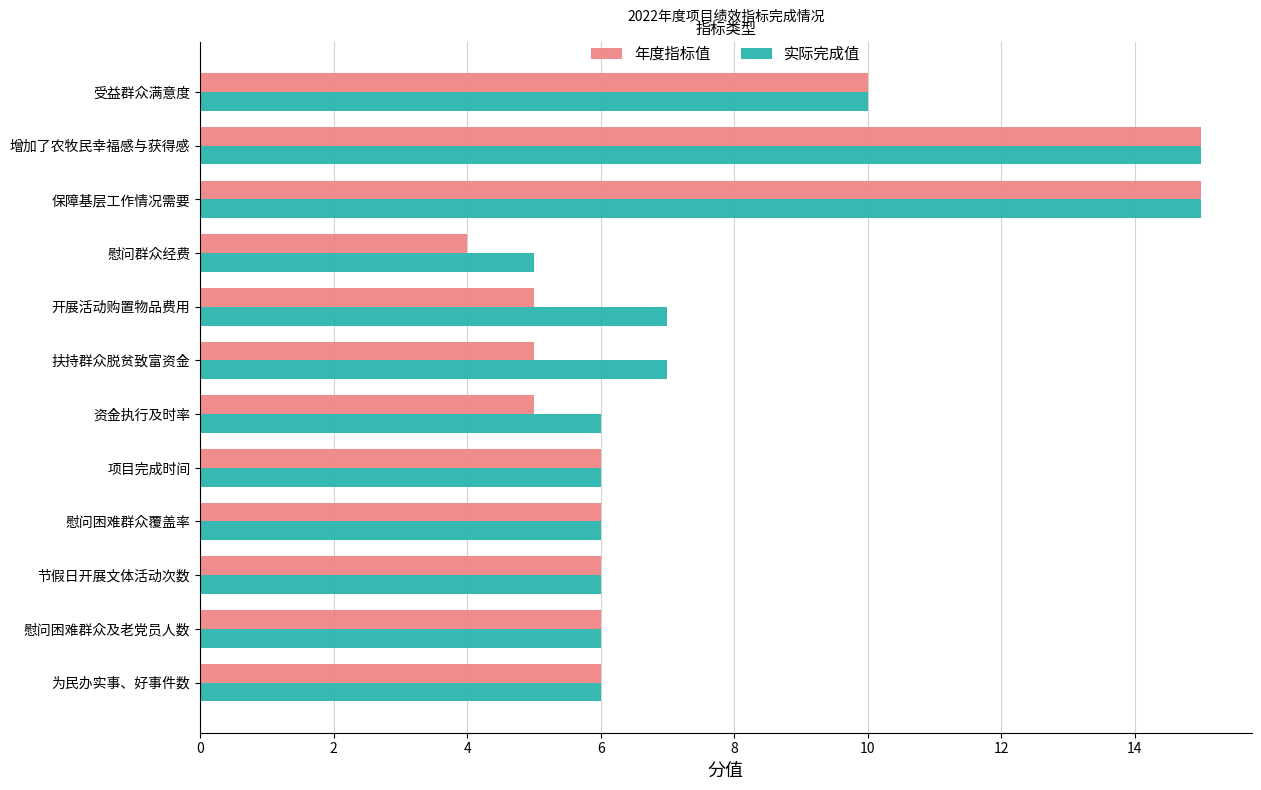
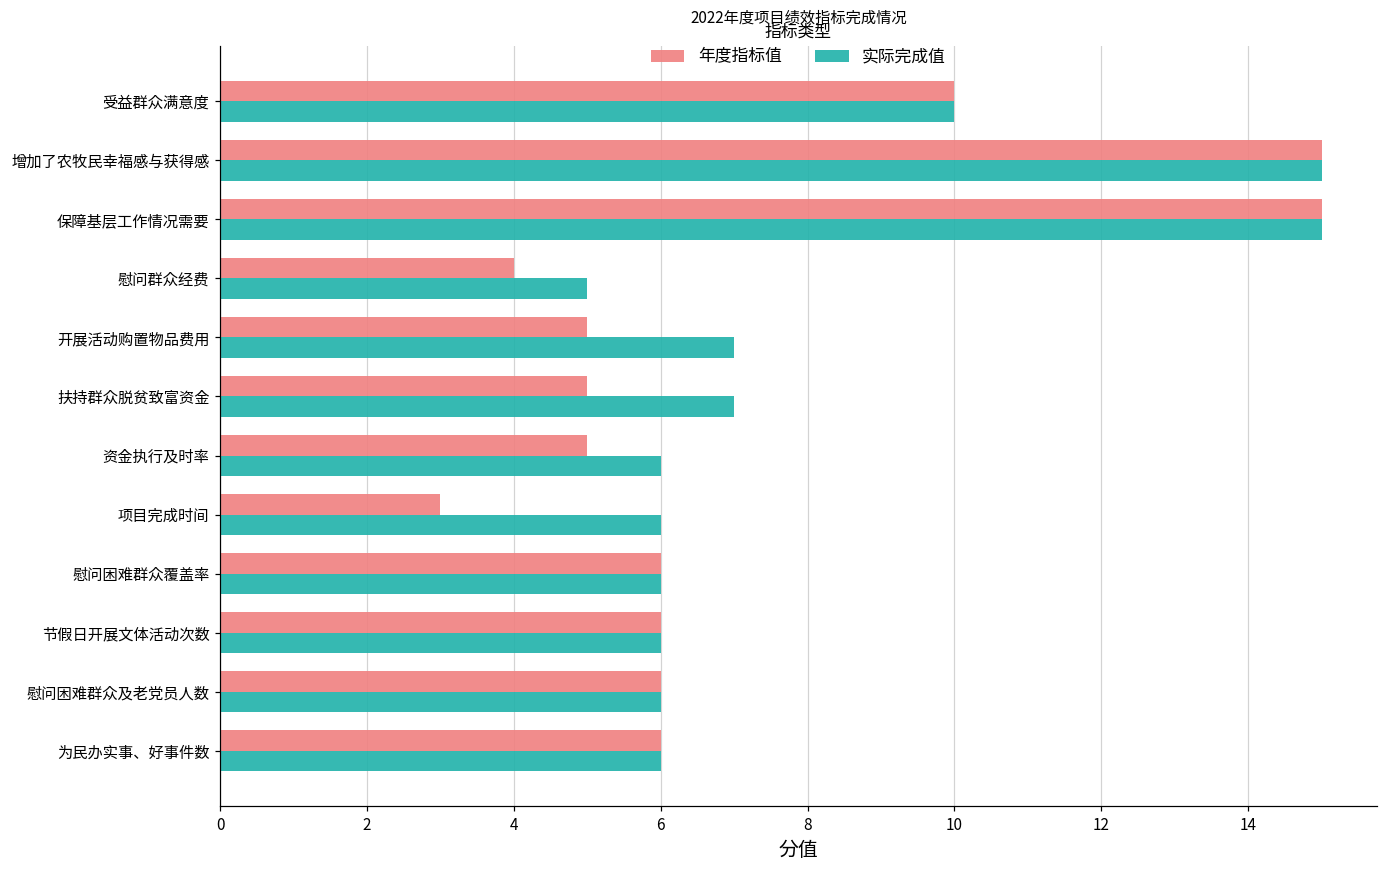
年度指标值, 项目完成时间: 6 -> 3
